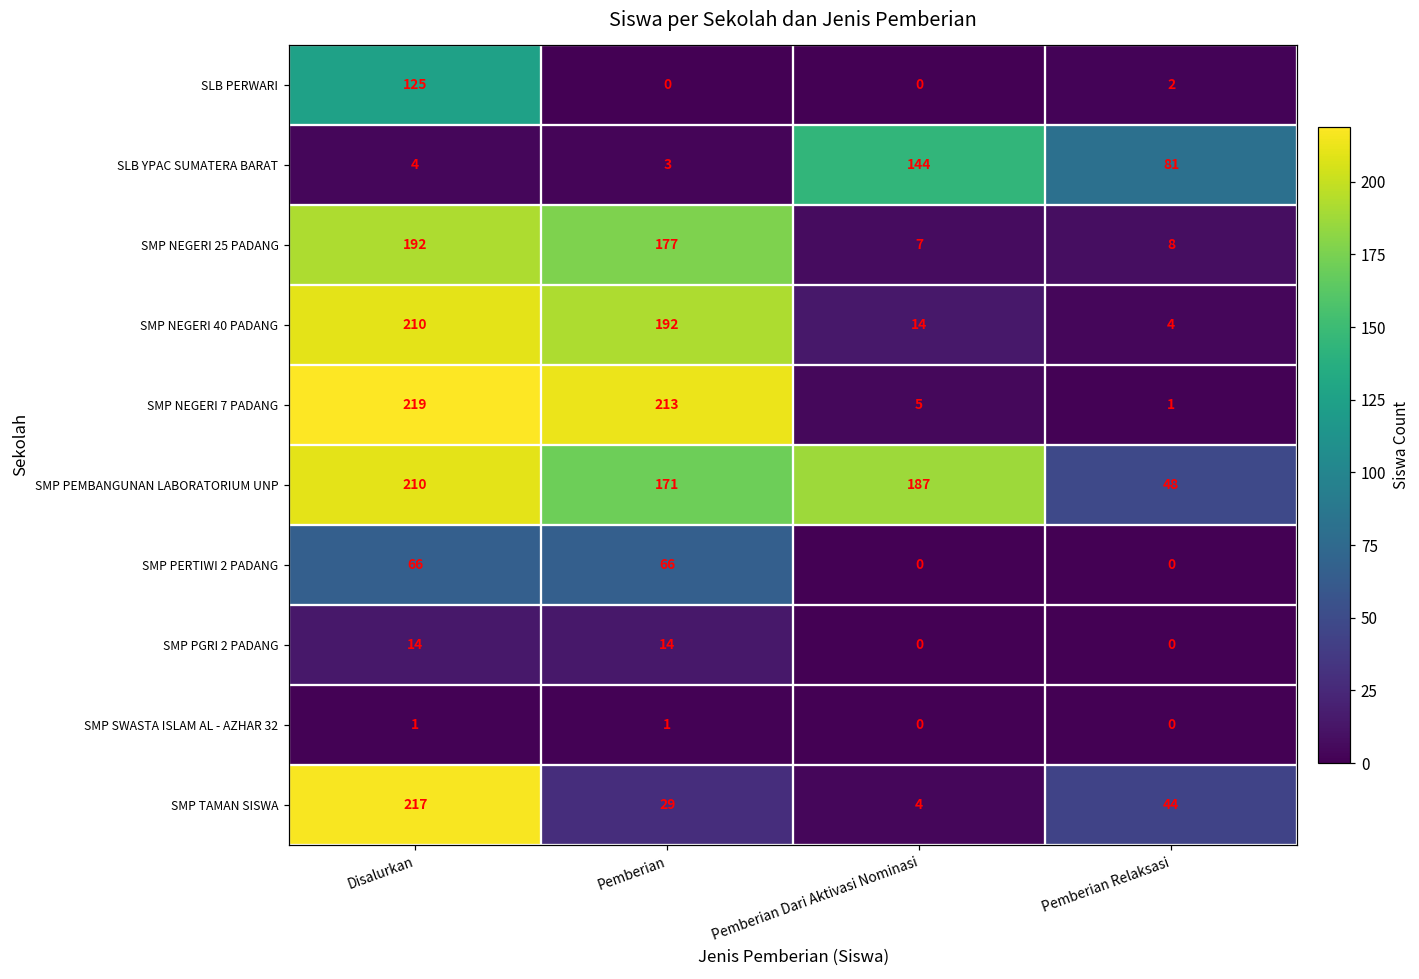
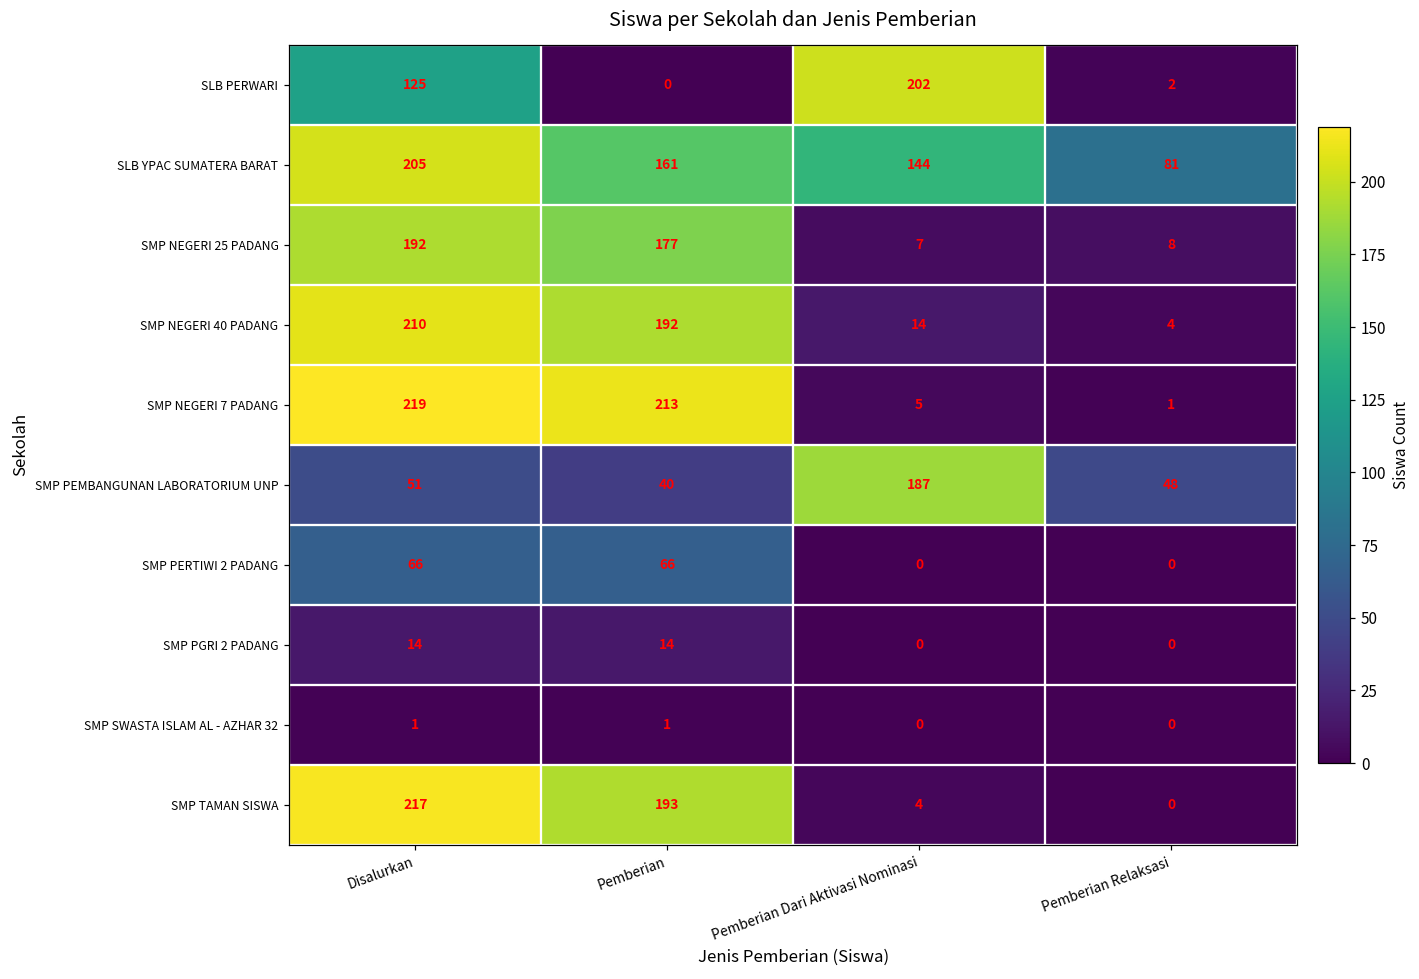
SLB PERWARI, Pemberian Dari Aktivasi Nominasi: 0 -> 202
SLB YPAC SUMATERA BARAT, Disalurkan: 4 -> 205
SLB YPAC SUMATERA BARAT, Pemberian: 3 -> 161
SMP PEMBANGUNAN LABORATORIUM UNP, Disalurkan: 210 -> 51
SMP PEMBANGUNAN LABORATORIUM UNP, Pemberian: 171 -> 40
SMP TAMAN SISWA, Pemberian: 29 -> 193
SMP TAMAN SISWA, Pemberian Relaksasi: 44 -> 0
